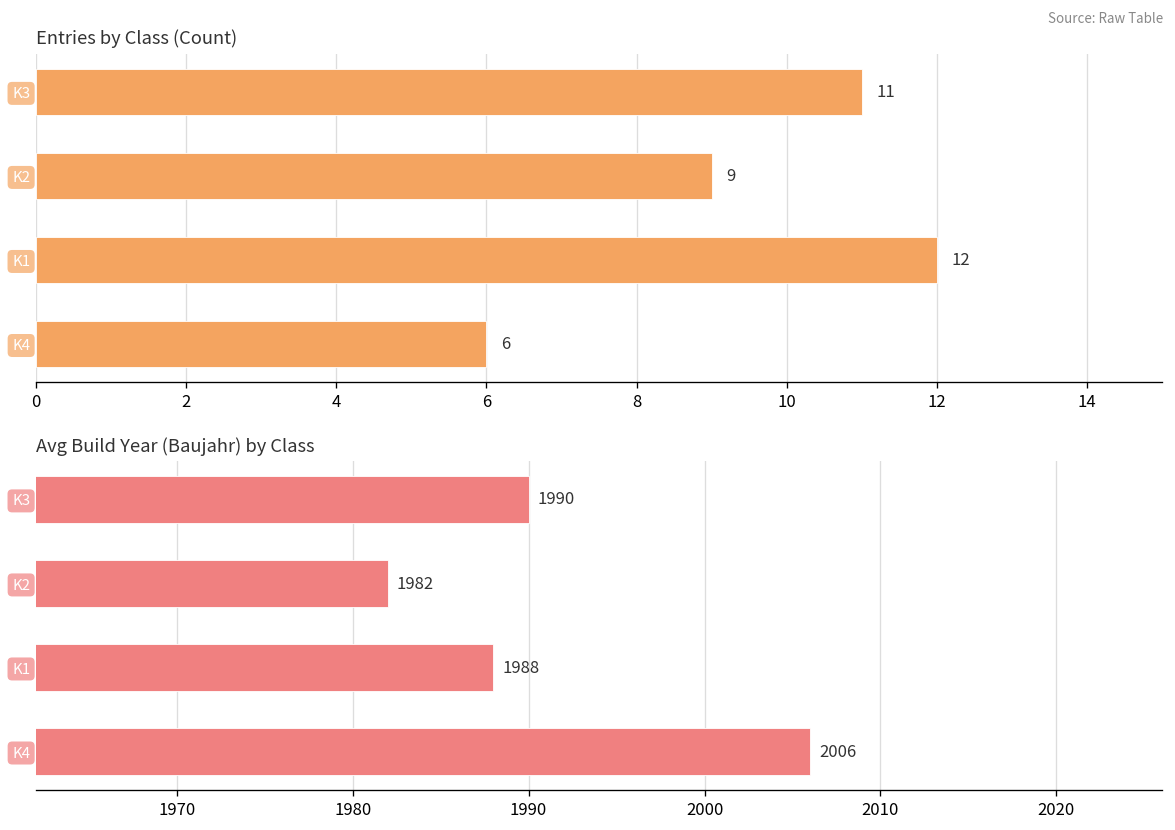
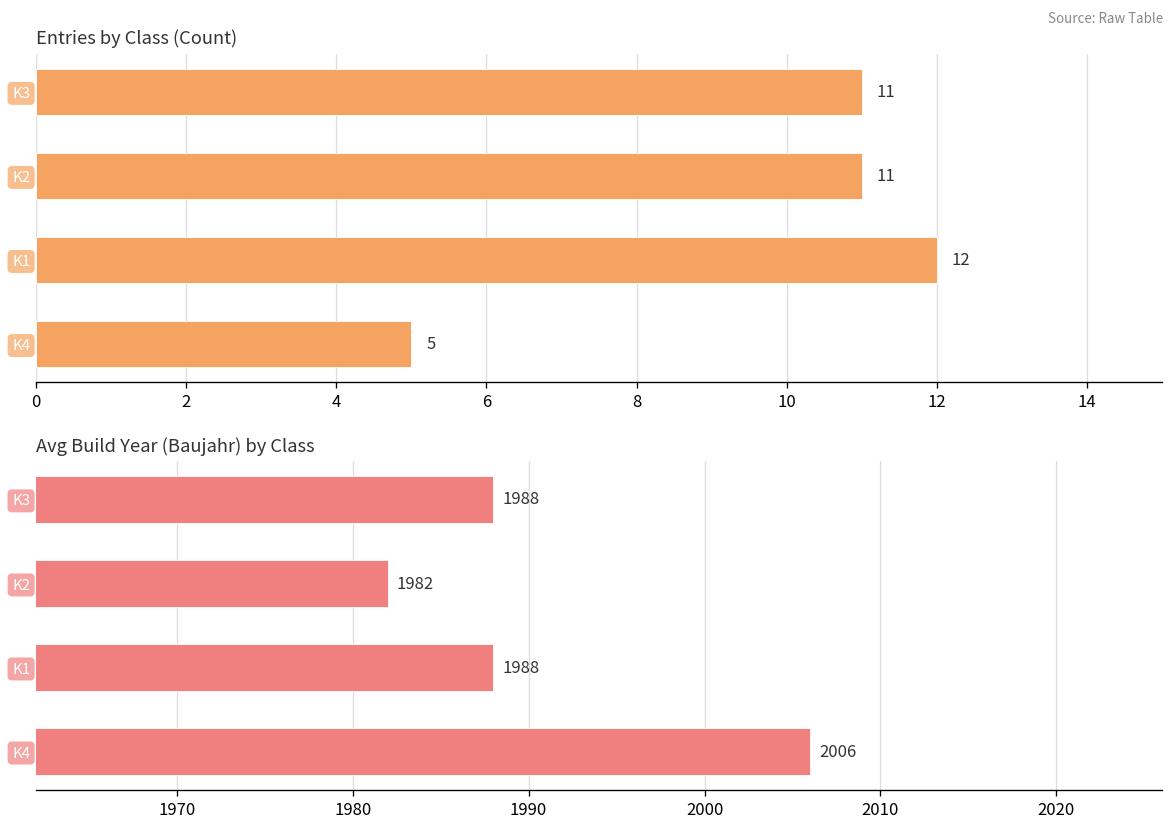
Entries by Class (Count), K2: 9 -> 11
Entries by Class (Count), K4: 6 -> 5
Avg Build Year (Baujahr) by Class, K3: 1990 -> 1988
